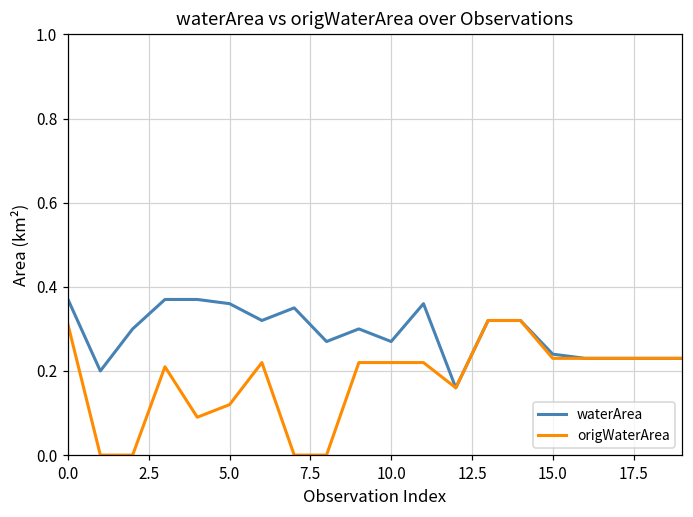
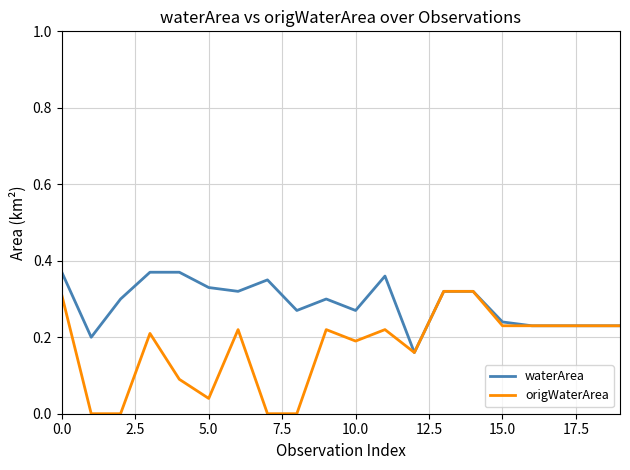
waterArea, 5.0: 0.36 -> 0.33
origWaterArea, 5.0: 0.12 -> 0.04
origWaterArea, 10.0: 0.22 -> 0.19
